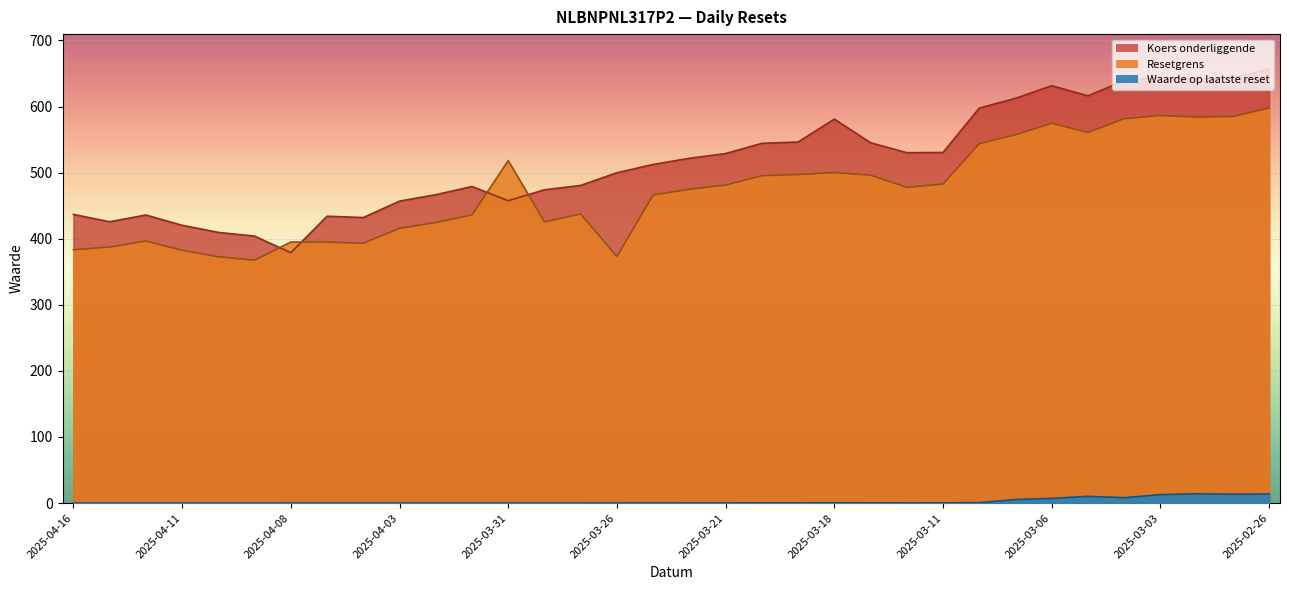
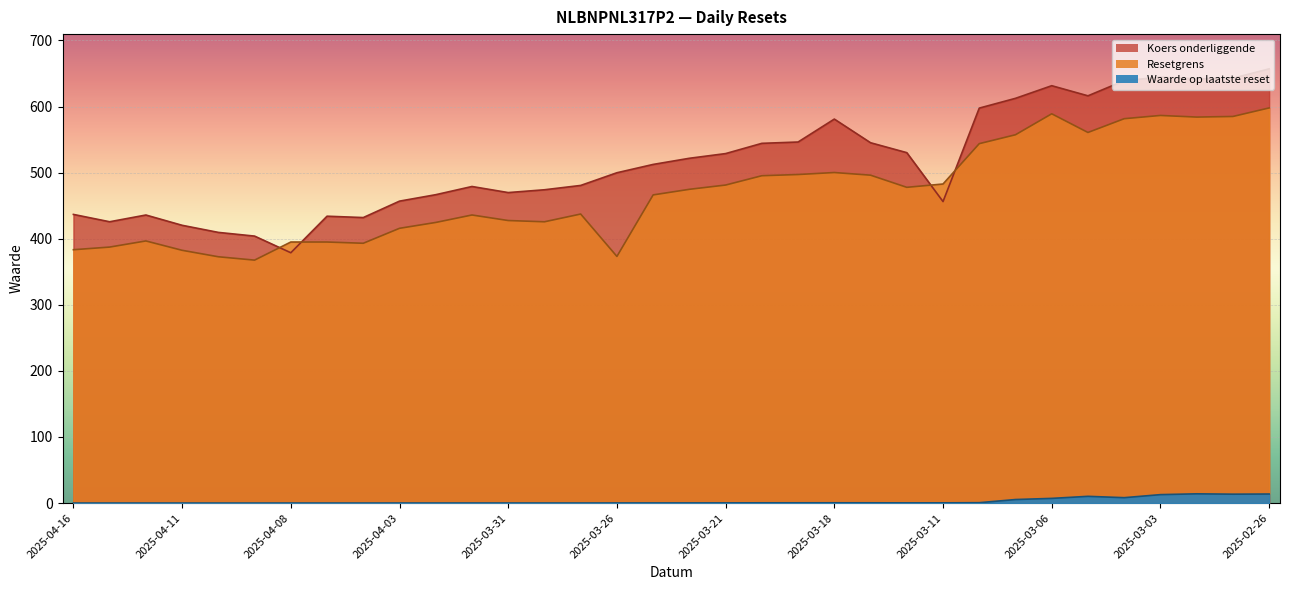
Koers onderliggende, 2025-03-31: 460 -> 470
Resetgrens, 2025-03-31: 520 -> 430
Koers onderliggende, 2025-03-11: 530 -> 460
Resetgrens, 2025-03-06: 570 -> 590
